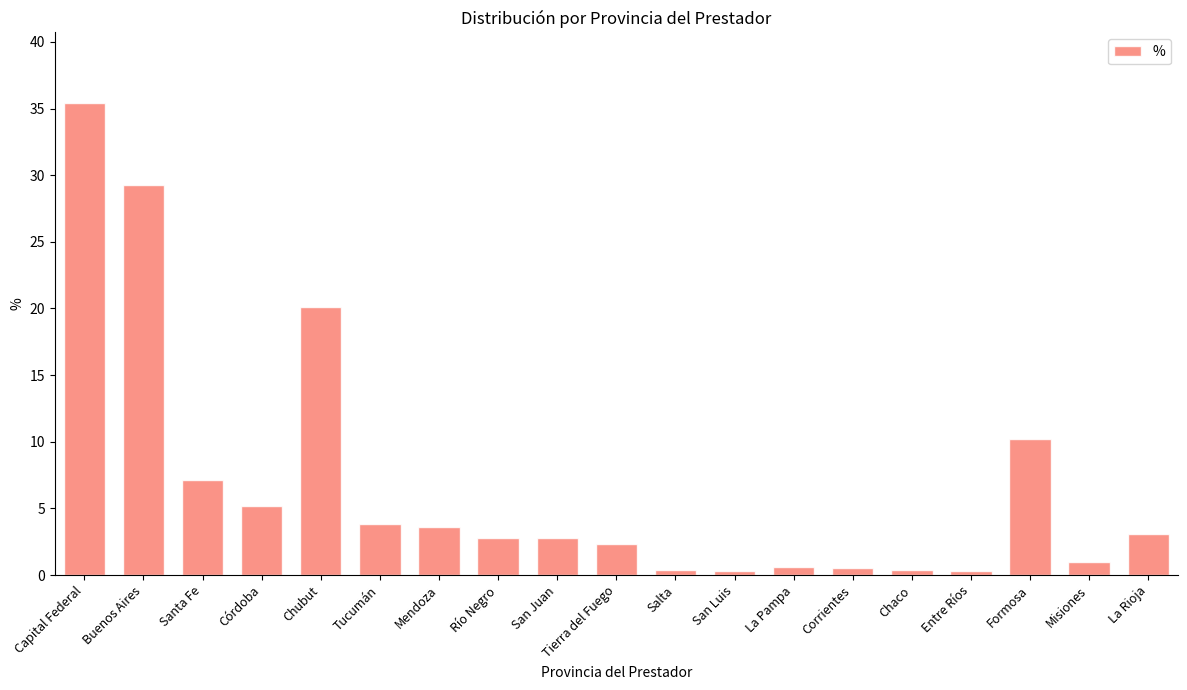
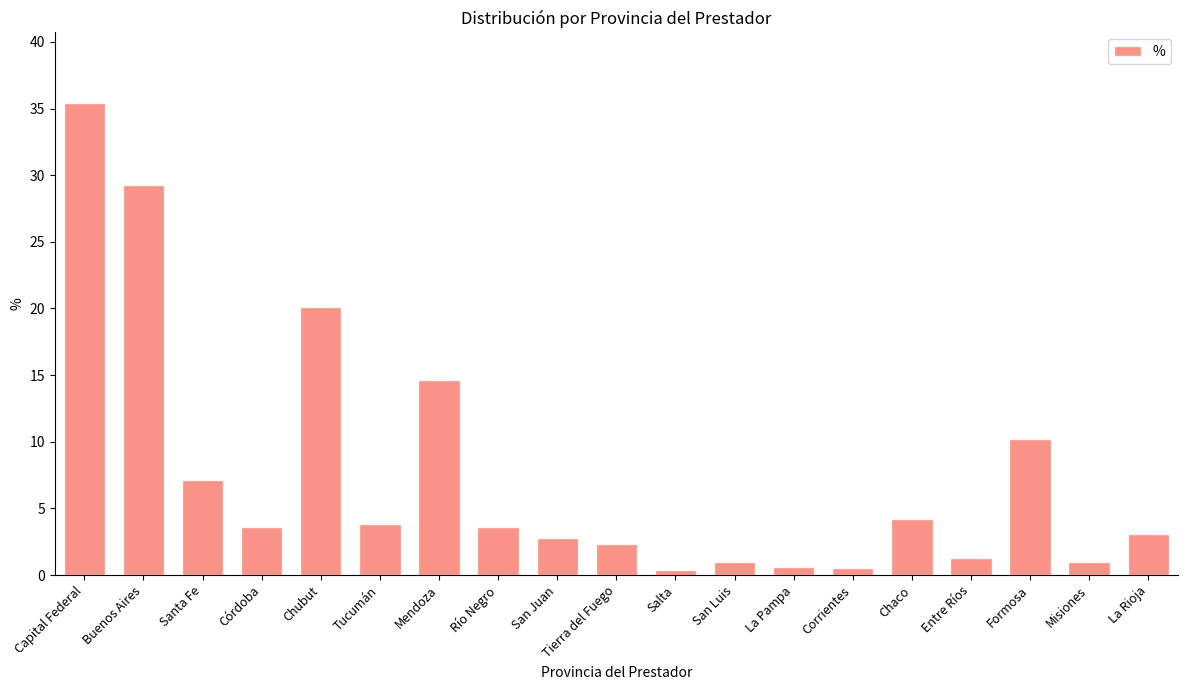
Córdoba: 5.2 -> 3.6
Mendoza: 3.6 -> 14.6
Río Negro: 2.8 -> 3.6
San Luis: 0.3 -> 1.0
Chaco: 0.4 -> 4.2
Entre Ríos: 0.3 -> 1.3
